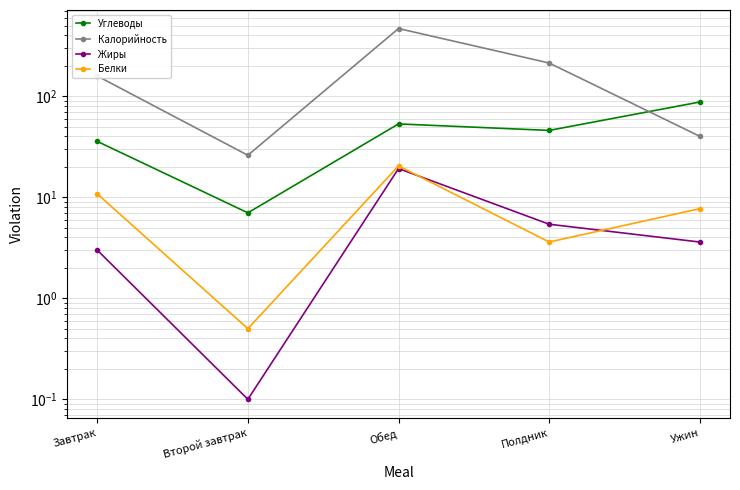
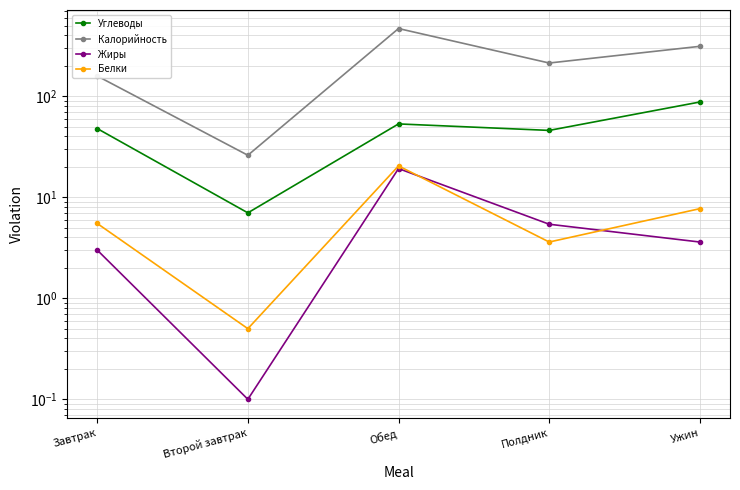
Углеводы, Завтрак: 36 -> 50
Белки, Завтрак: 11 -> 6
Калорийность, Ужин: 40 -> 310
